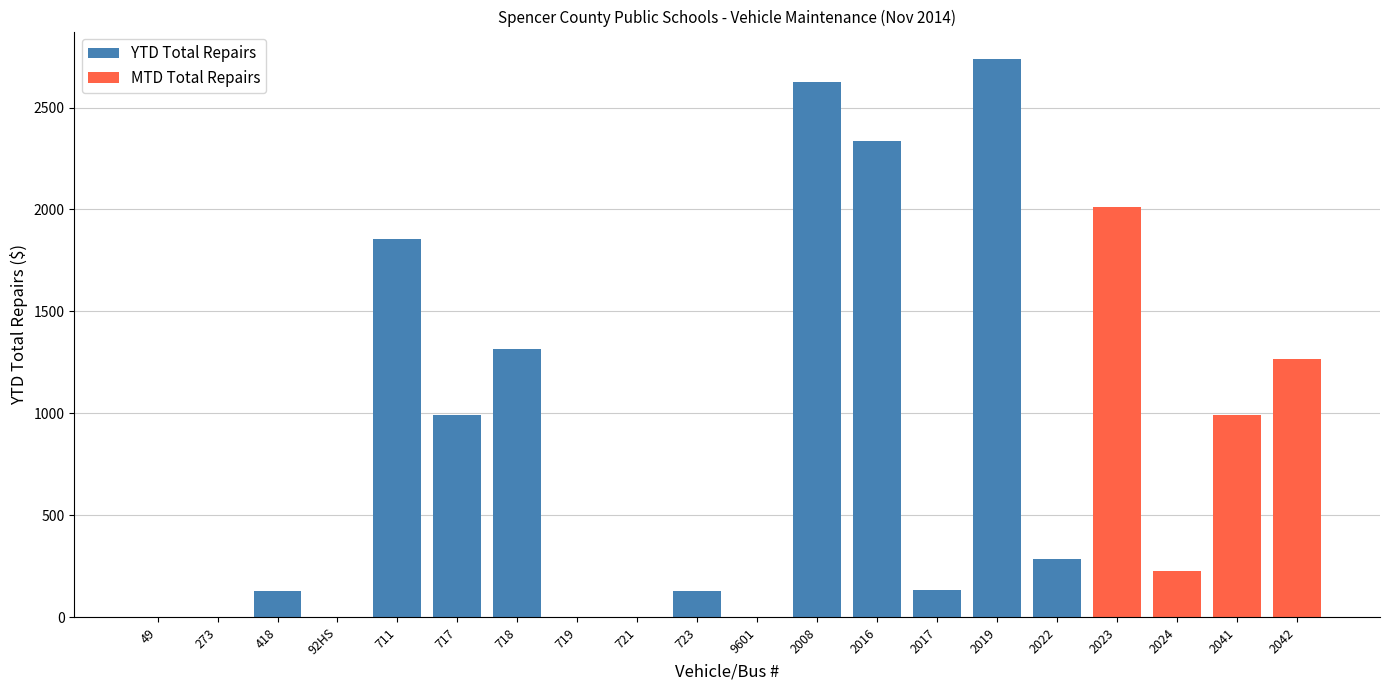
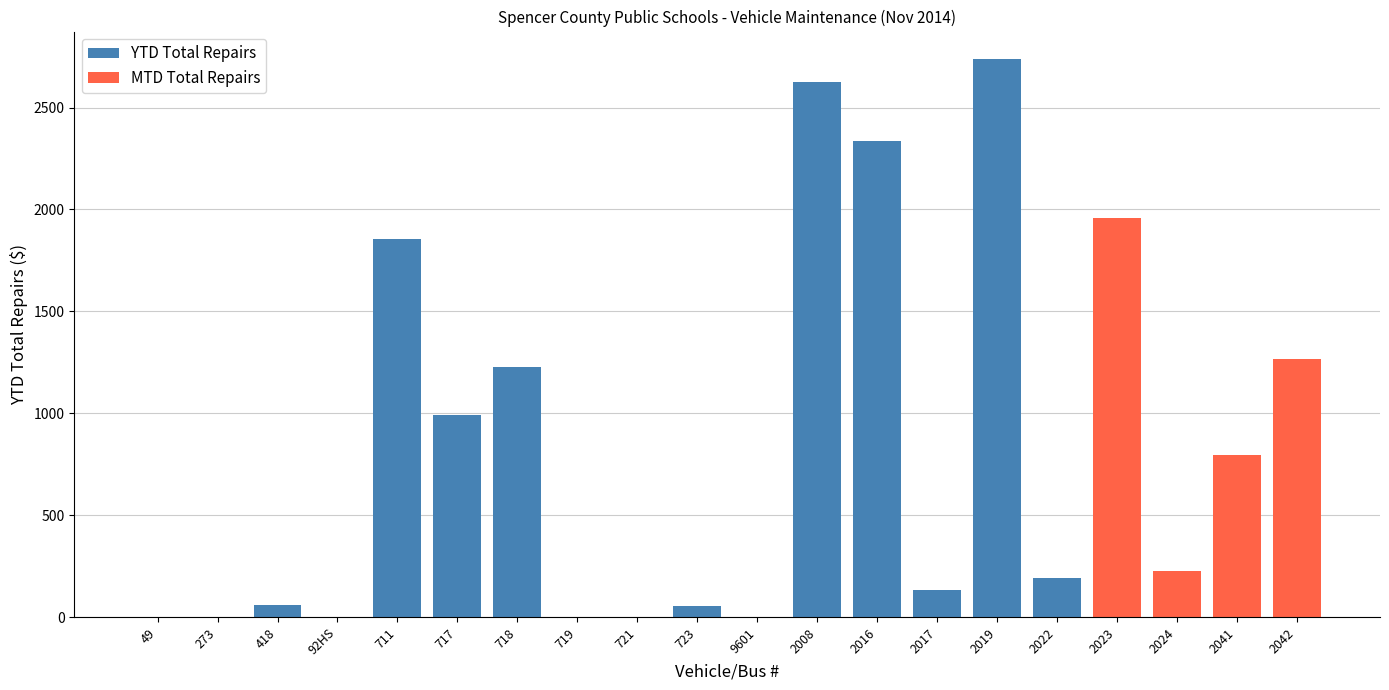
YTD Total Repairs, 418: 130 -> 60
YTD Total Repairs, 718: 1320 -> 1230
YTD Total Repairs, 723: 130 -> 50
YTD Total Repairs, 2022: 290 -> 190
MTD Total Repairs, 2023: 2010 -> 1960
MTD Total Repairs, 2041: 990 -> 790
